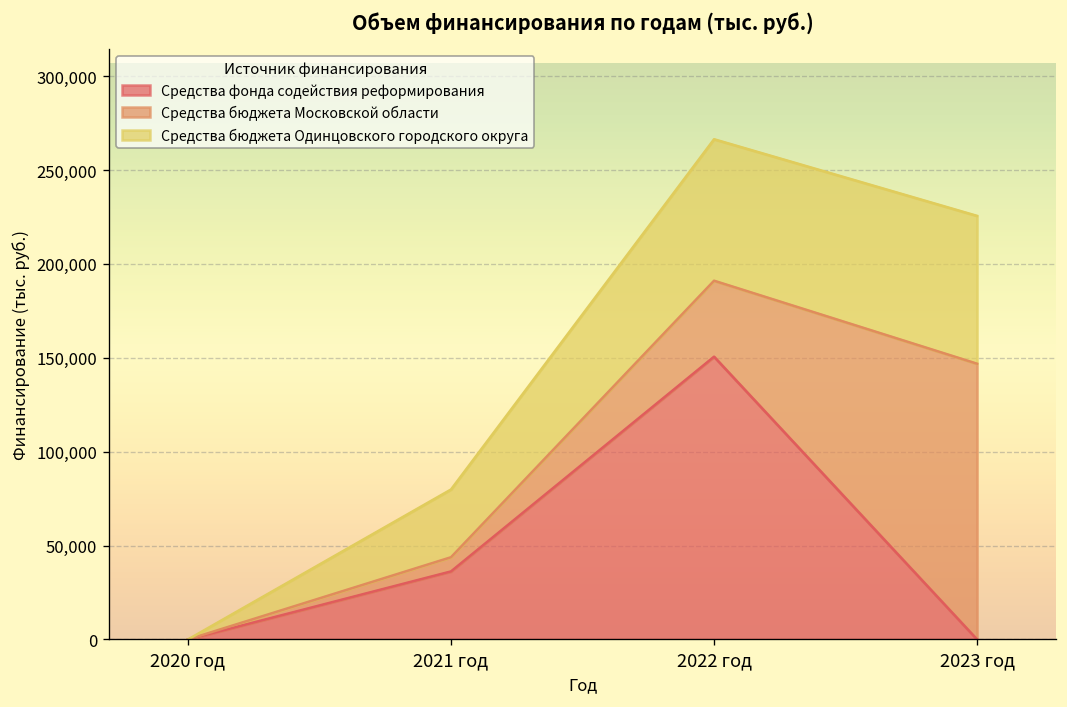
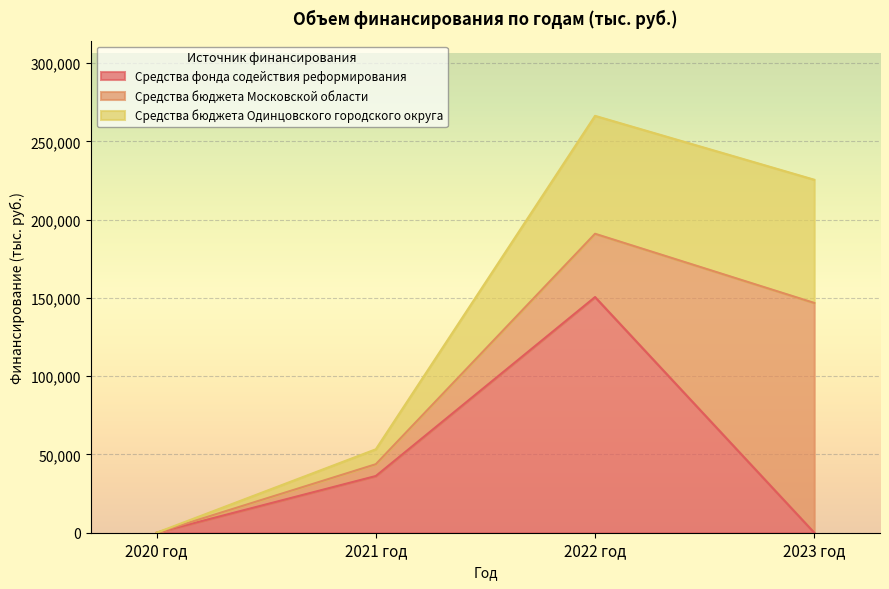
Средства бюджета Одинцовского городского округа, 2021 год: 36,000 -> 10,000
